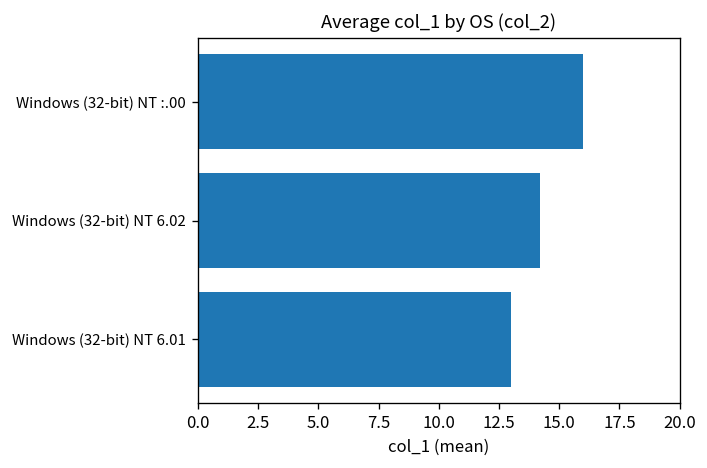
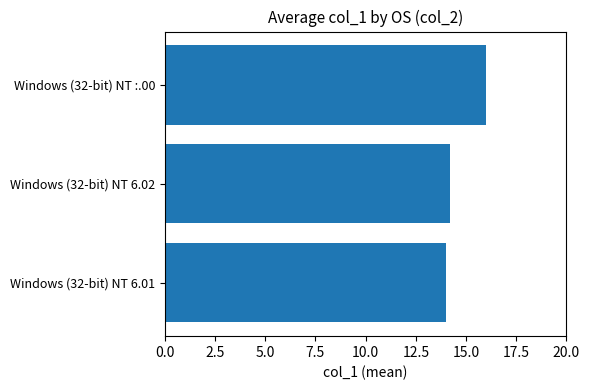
Windows (32-bit) NT 6.01: 13 -> 14
